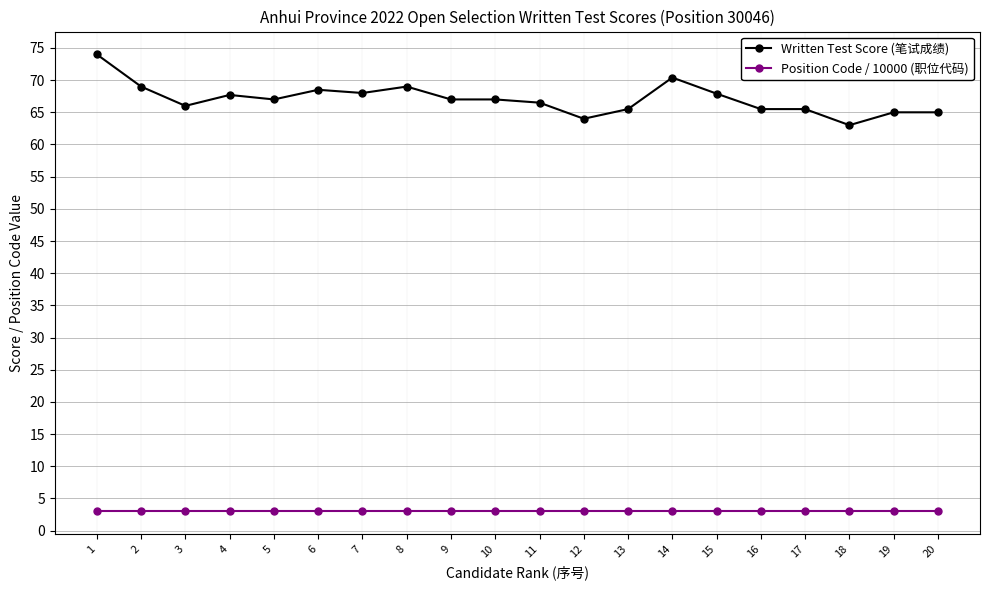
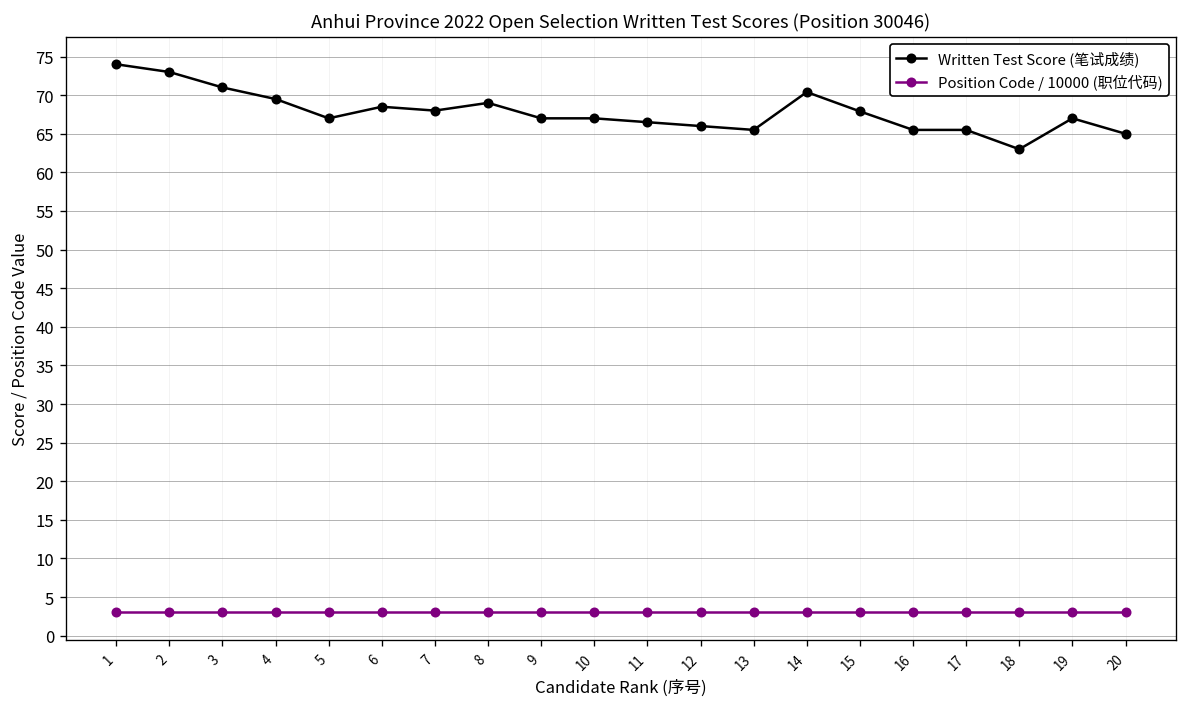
Written Test Score (笔试成绩), 2: 69 -> 73
Written Test Score (笔试成绩), 3: 66 -> 71
Written Test Score (笔试成绩), 4: 68 -> 70
Written Test Score (笔试成绩), 12: 64 -> 66
Written Test Score (笔试成绩), 19: 65 -> 67
